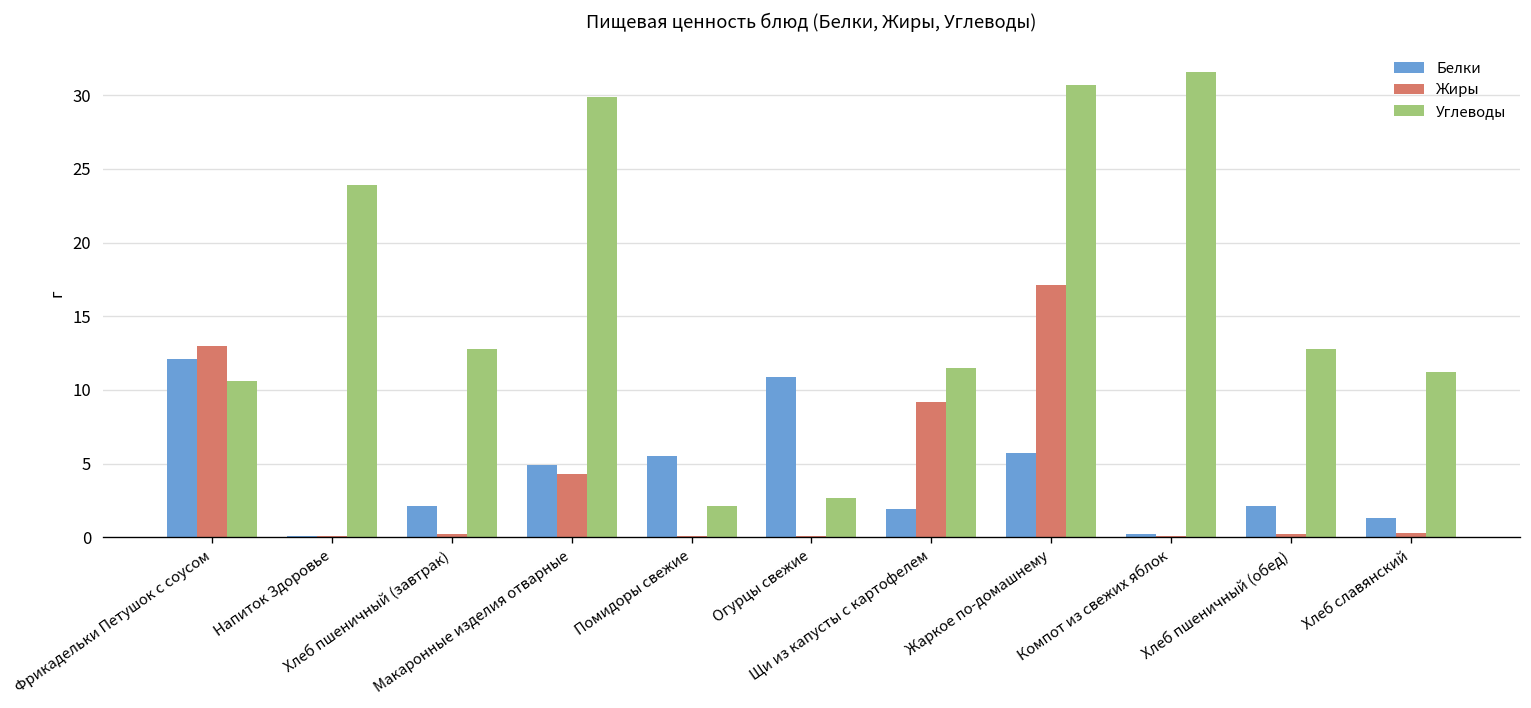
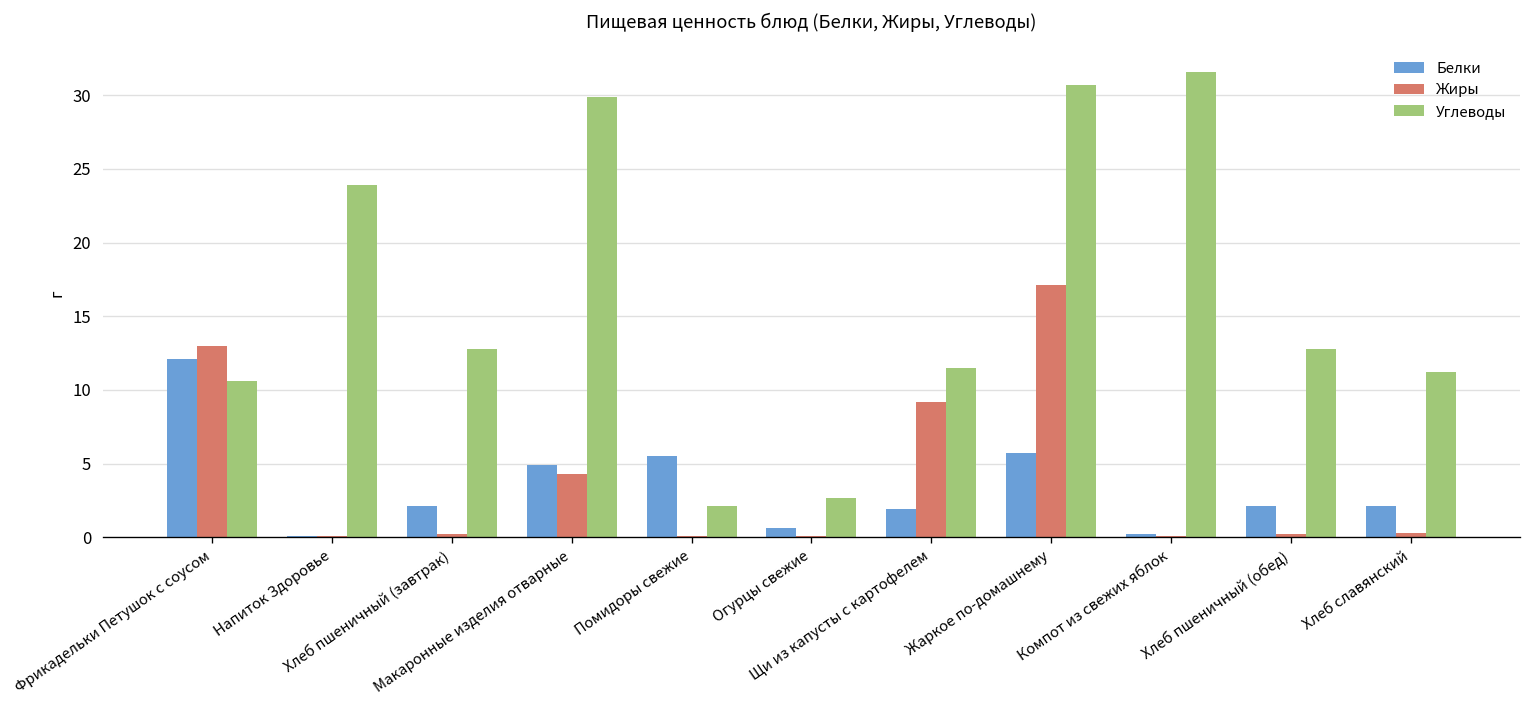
Белки, Огурцы свежие: 10.9 -> 0.6
Белки, Хлеб славянский: 1.3 -> 2.1
